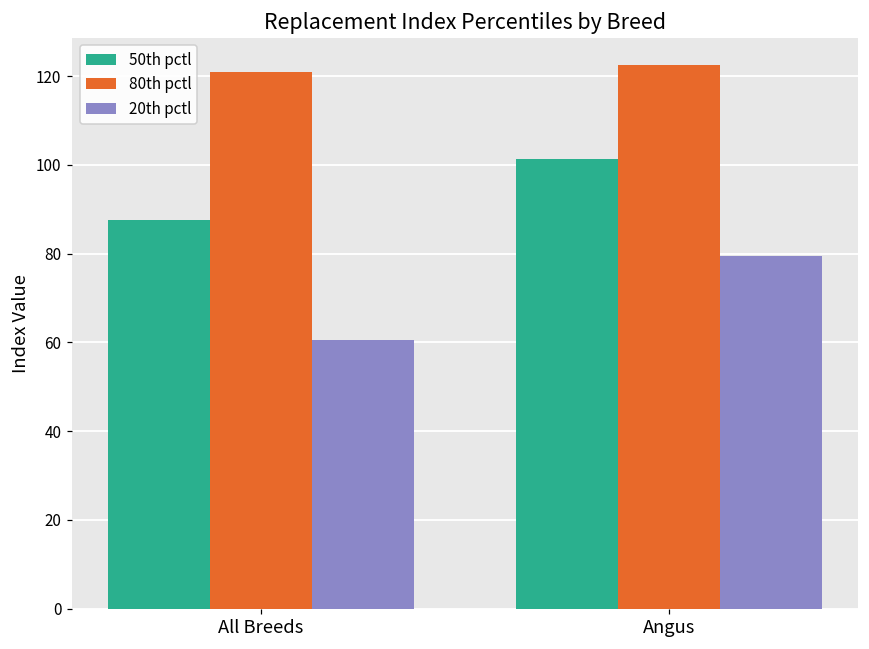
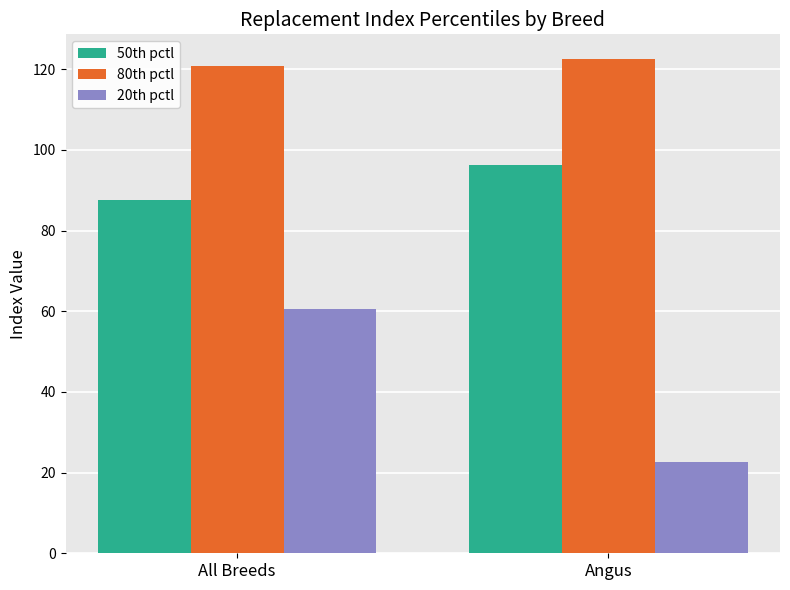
50th pctl, Angus: 101 -> 96
20th pctl, Angus: 80 -> 23
